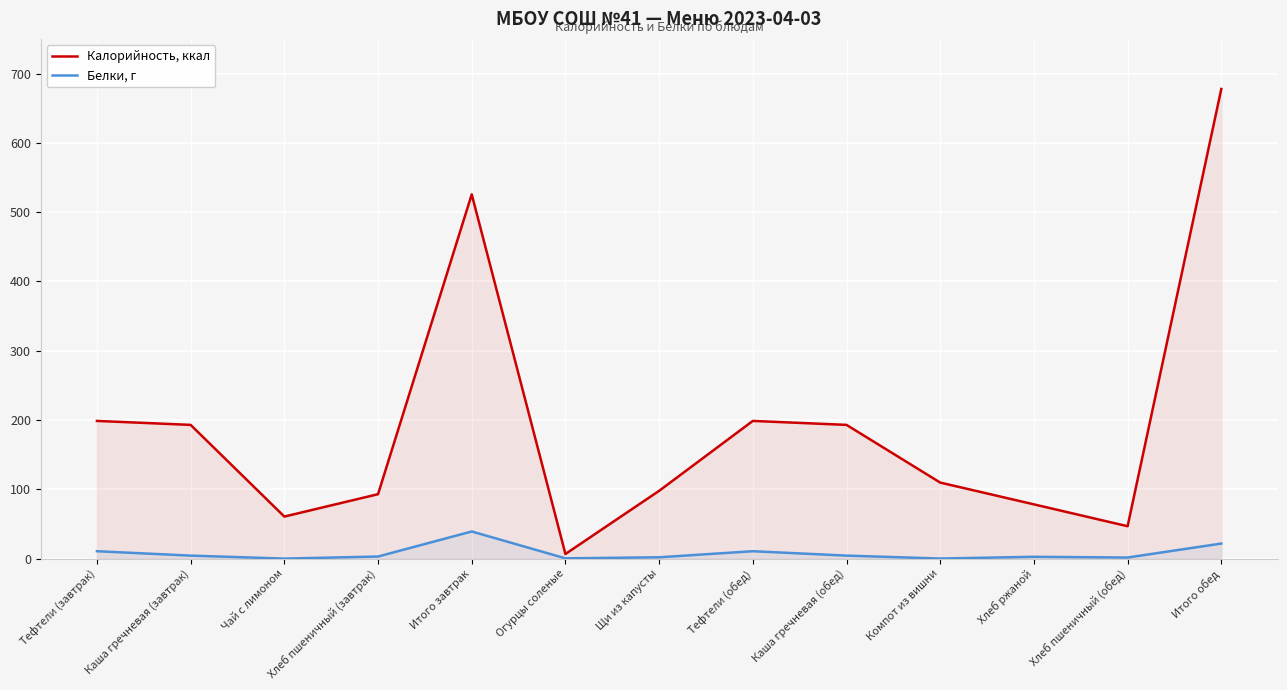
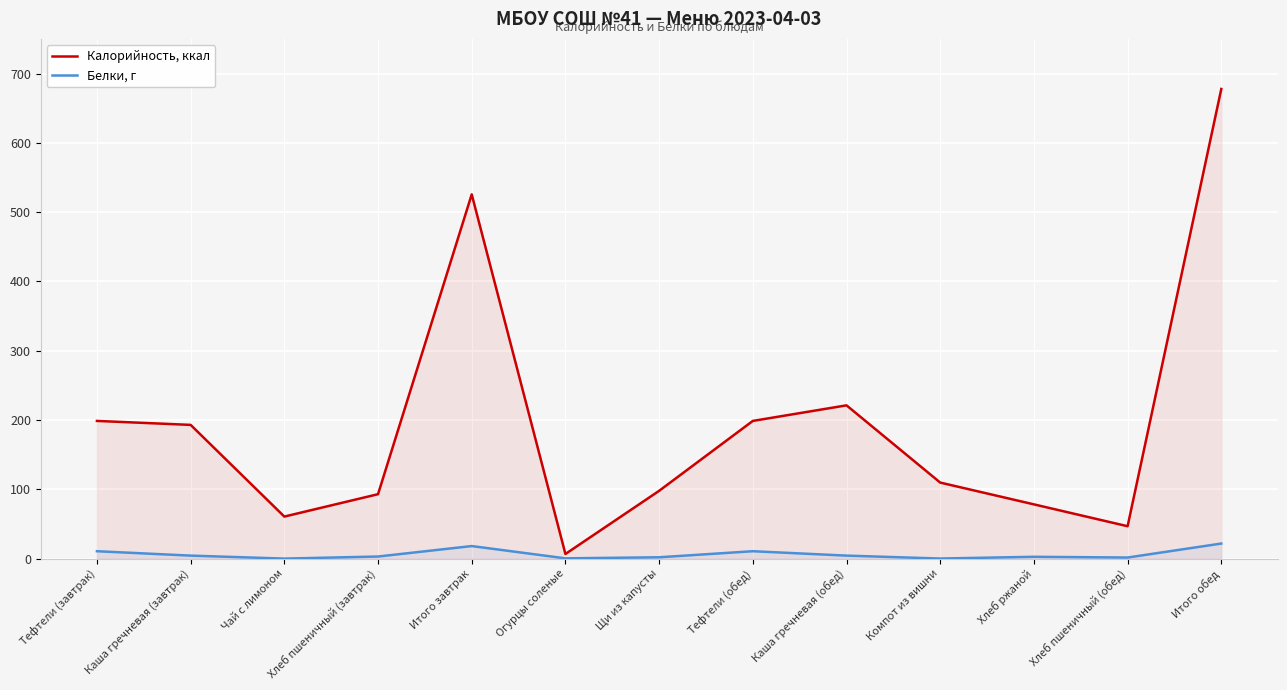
Белки, г, Итого завтрак: 40 -> 20
Калорийность, ккал, Каша гречневая (обед): 190 -> 220
